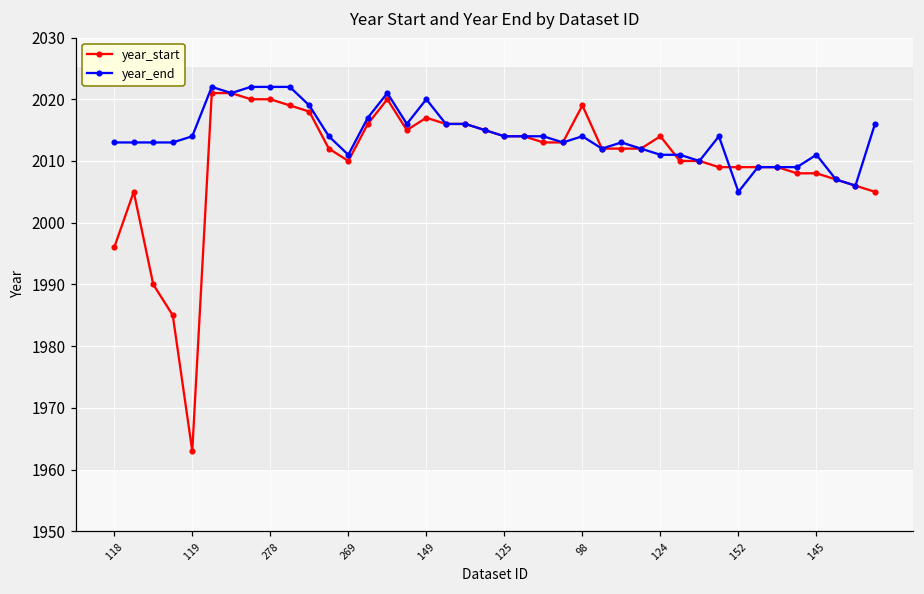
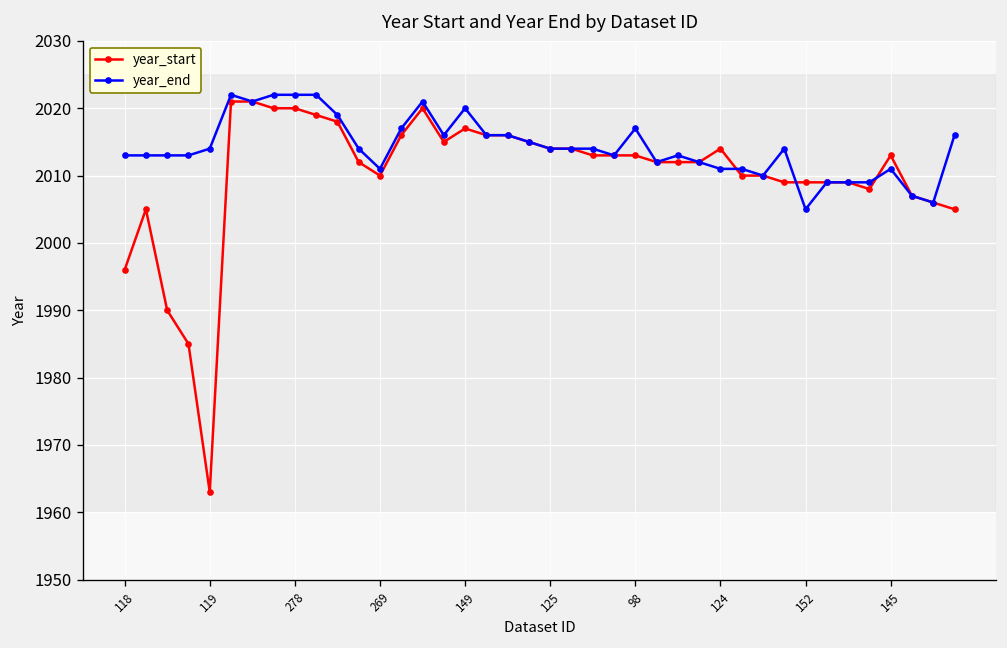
year_start, 98: 2019 -> 2013
year_end, 98: 2014 -> 2017
year_start, 145: 2008 -> 2013
